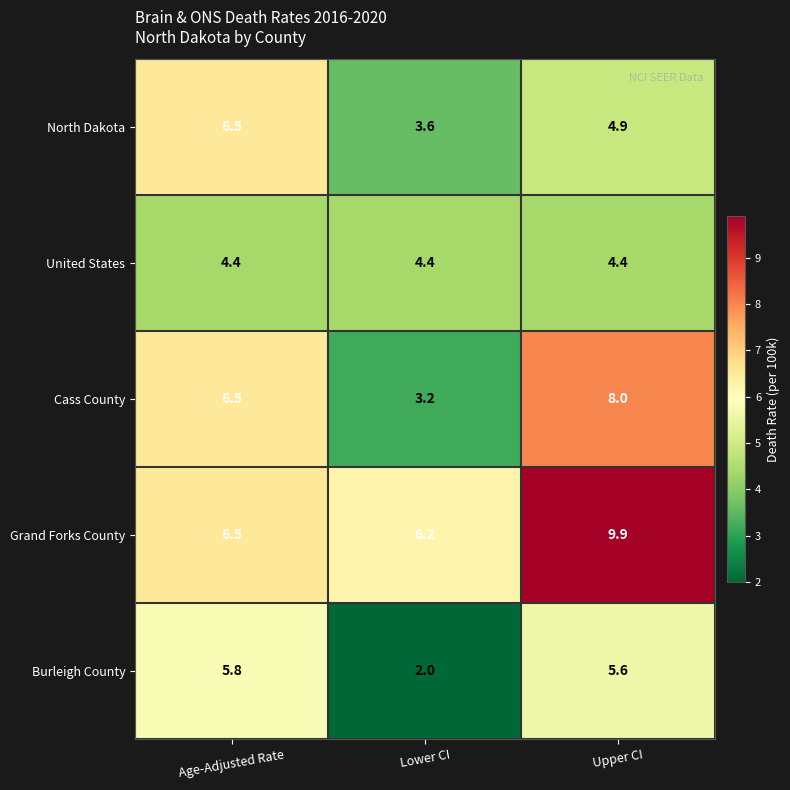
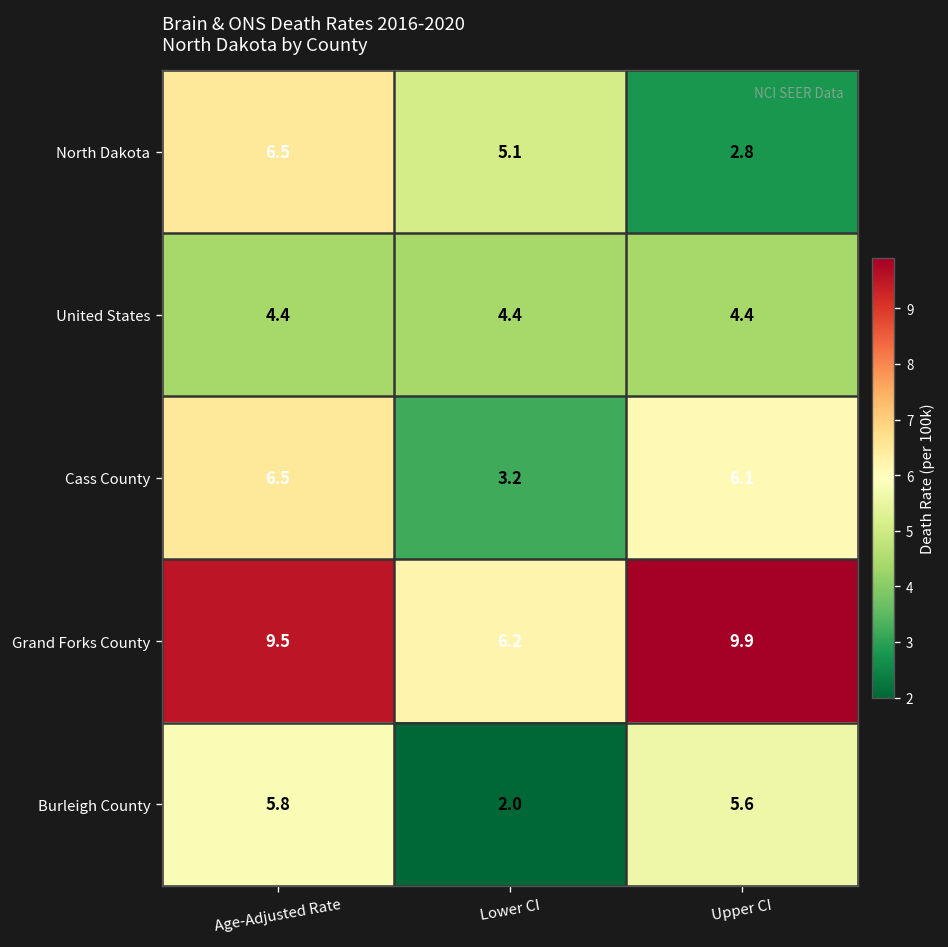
North Dakota, Lower CI: 3.6 -> 5.1
North Dakota, Upper CI: 4.9 -> 2.8
Cass County, Upper CI: 8.0 -> 6.1
Grand Forks County, Age-Adjusted Rate: 6.5 -> 9.5
